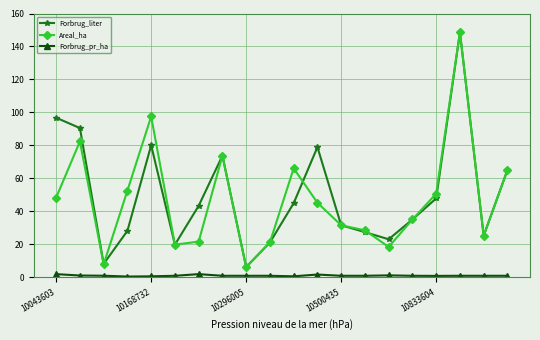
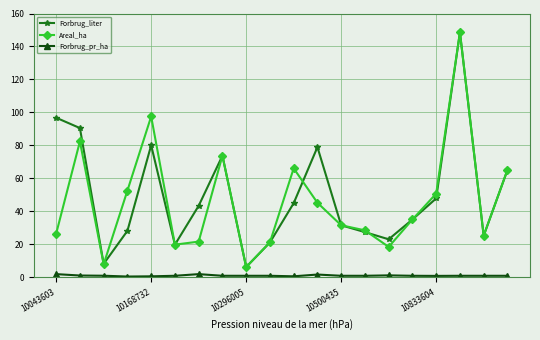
Areal_ha, 10043603: 48 -> 27
